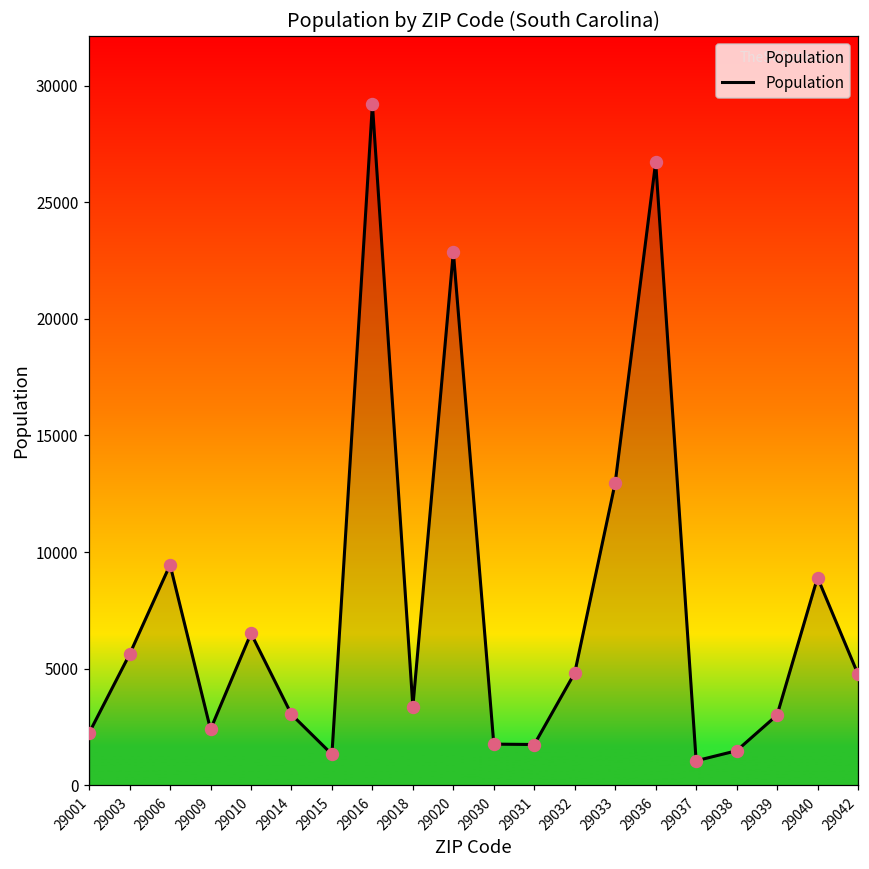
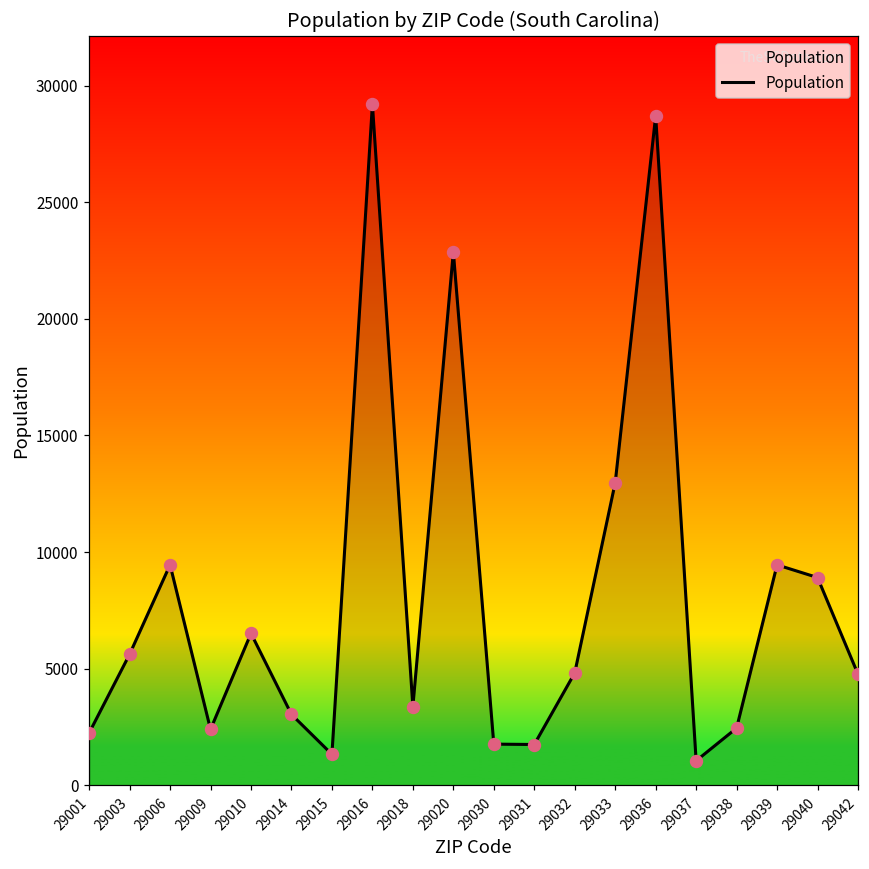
29036: 26700 -> 28700
29038: 1500 -> 2500
29039: 3000 -> 9500
